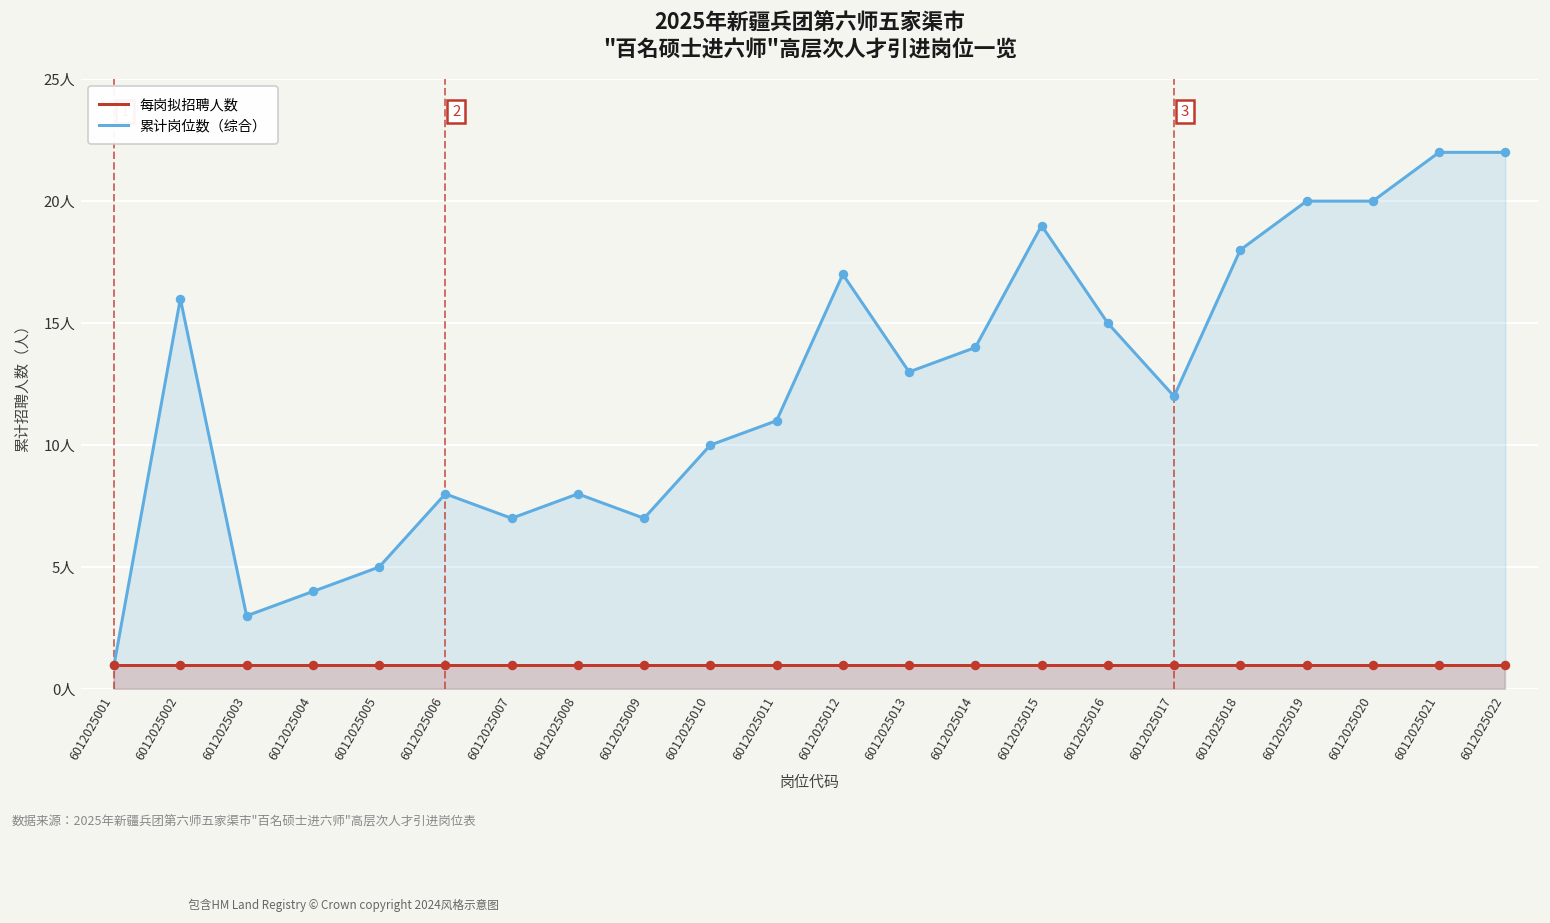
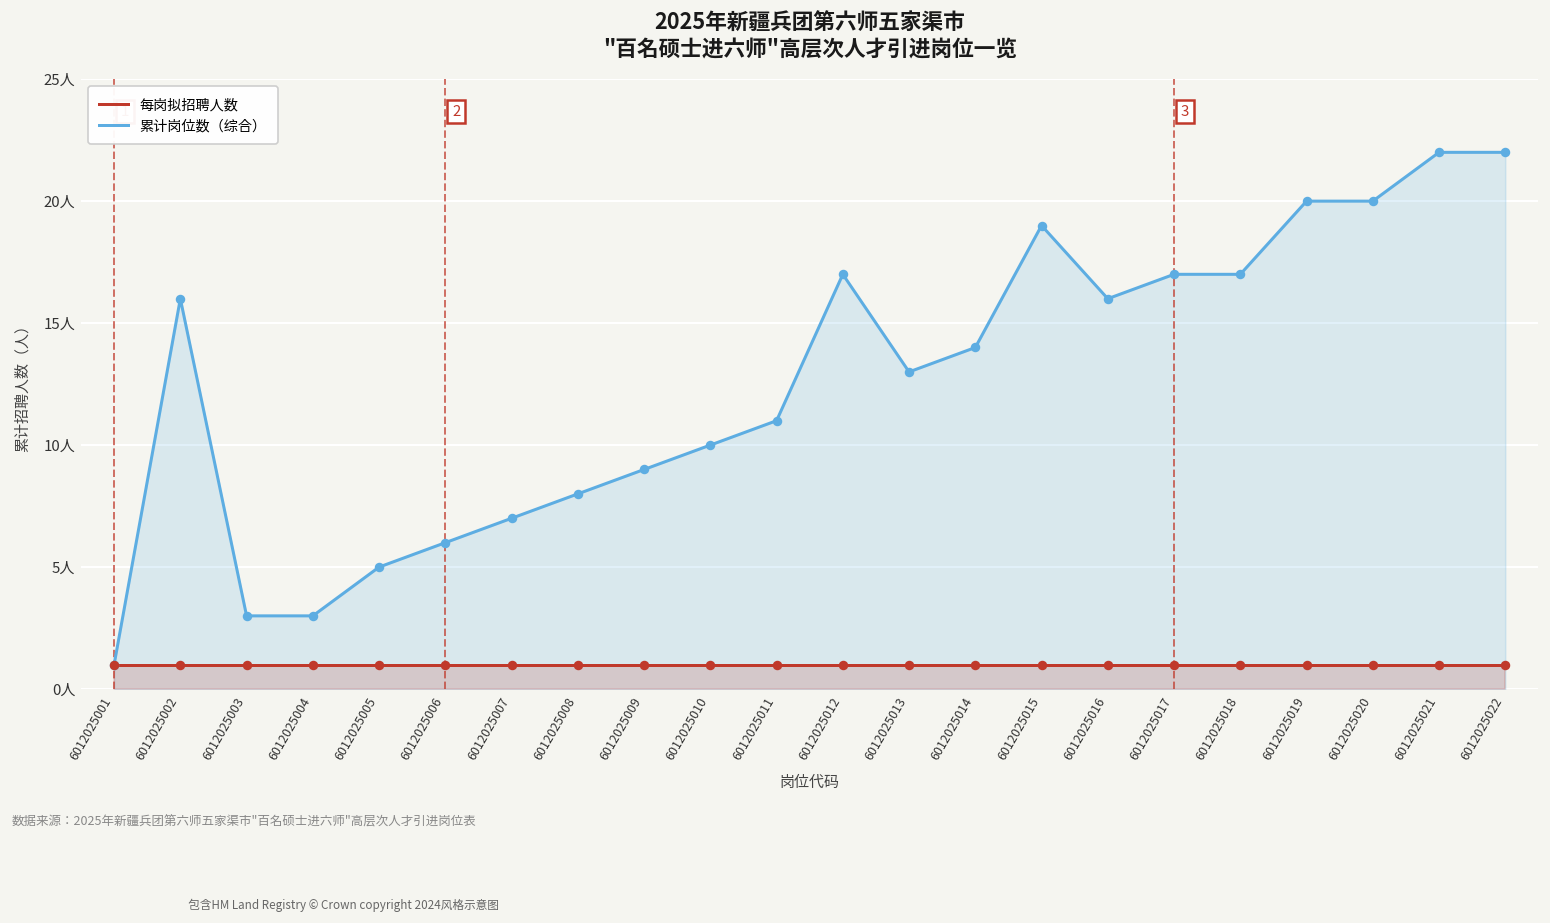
累计岗位数（综合）, 6012025004: 4人 -> 3人
累计岗位数（综合）, 6012025006: 8人 -> 6人
累计岗位数（综合）, 6012025009: 7人 -> 9人
累计岗位数（综合）, 6012025016: 15人 -> 16人
累计岗位数（综合）, 6012025017: 12人 -> 17人
累计岗位数（综合）, 6012025018: 18人 -> 17人
